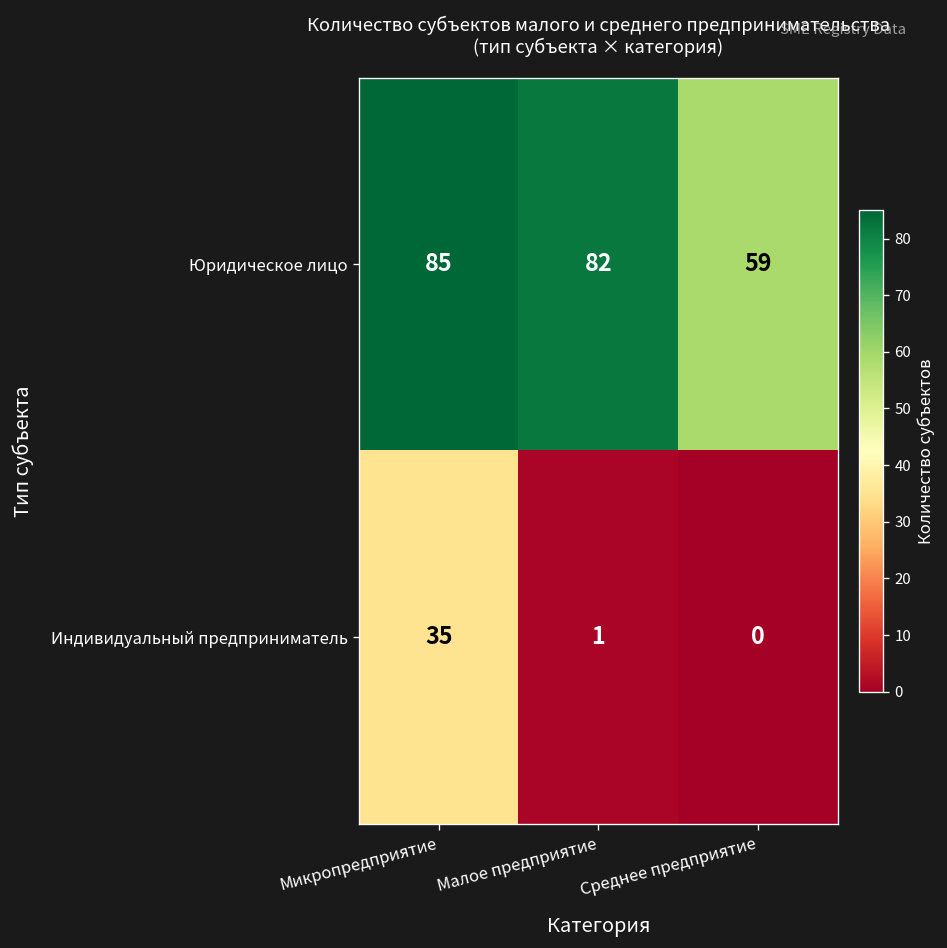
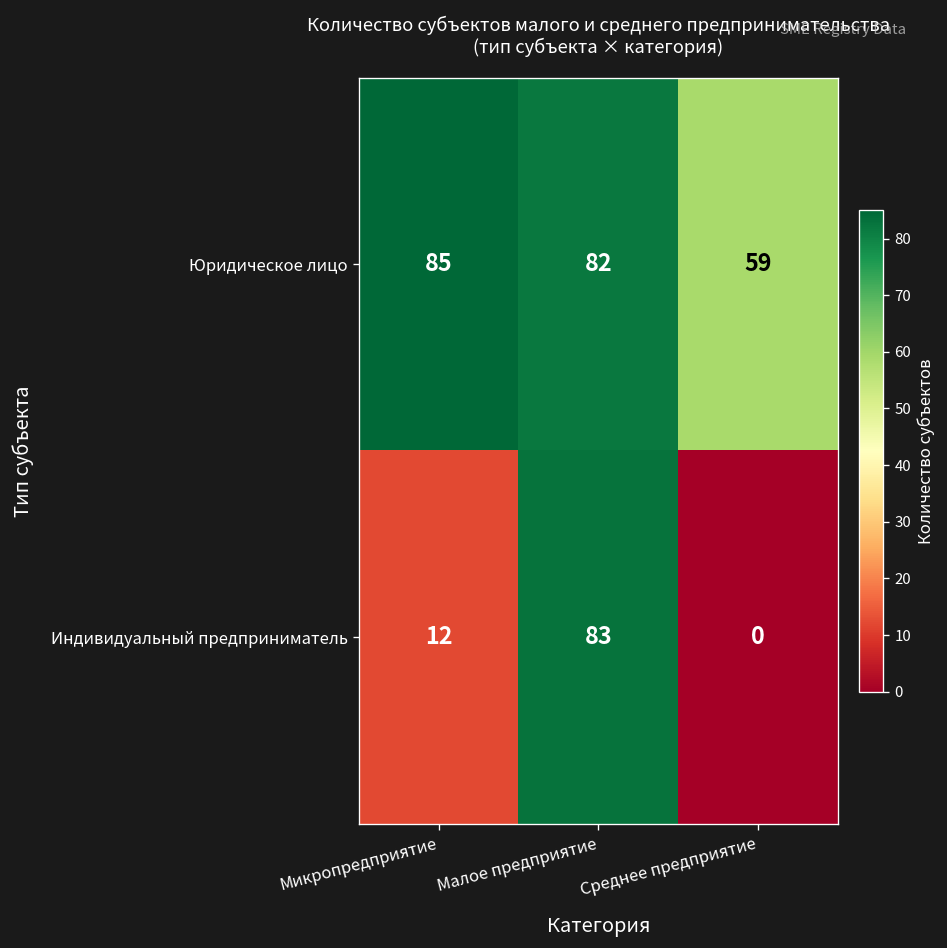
Индивидуальный предприниматель, Микропредприятие: 35 -> 12
Индивидуальный предприниматель, Малое предприятие: 1 -> 83
